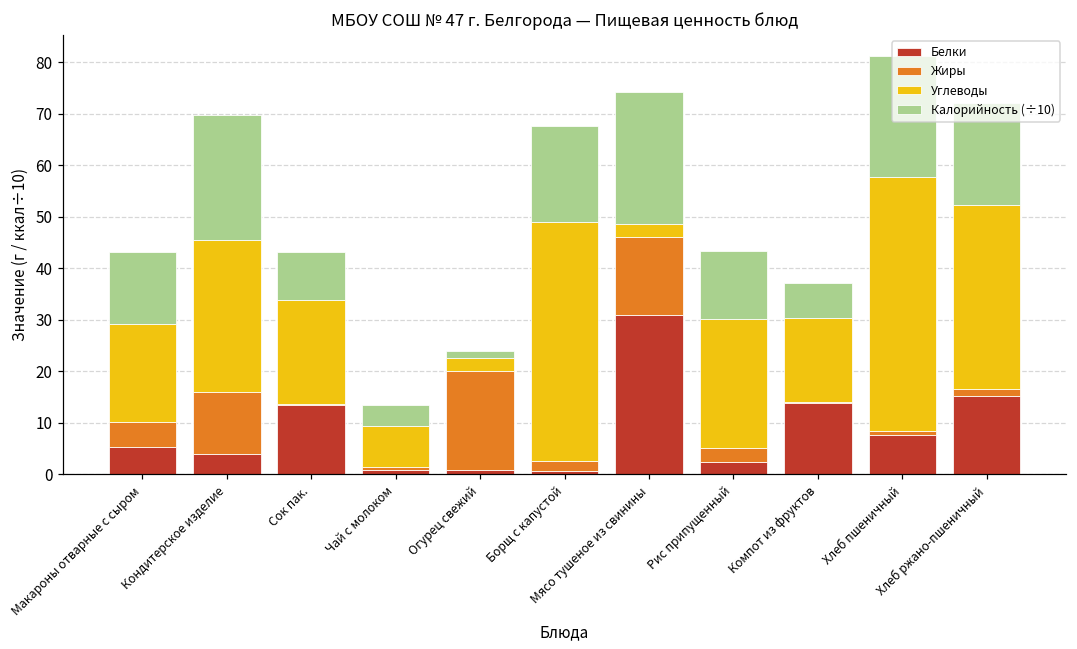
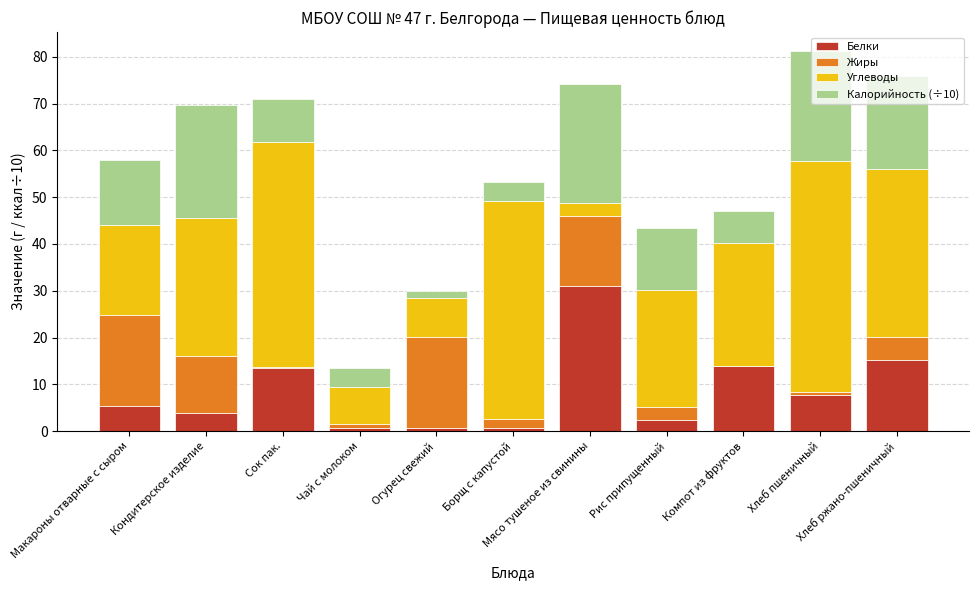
Жиры, Макароны отварные с сыром: 5 -> 20
Углеводы, Сок пак.: 20 -> 48
Углеводы, Огурец свежий: 3 -> 8
Калорийность (÷10), Борщ с капустой: 19 -> 4
Углеводы, Компот из фруктов: 16 -> 26
Жиры, Хлеб ржано-пшеничный: 1 -> 5
